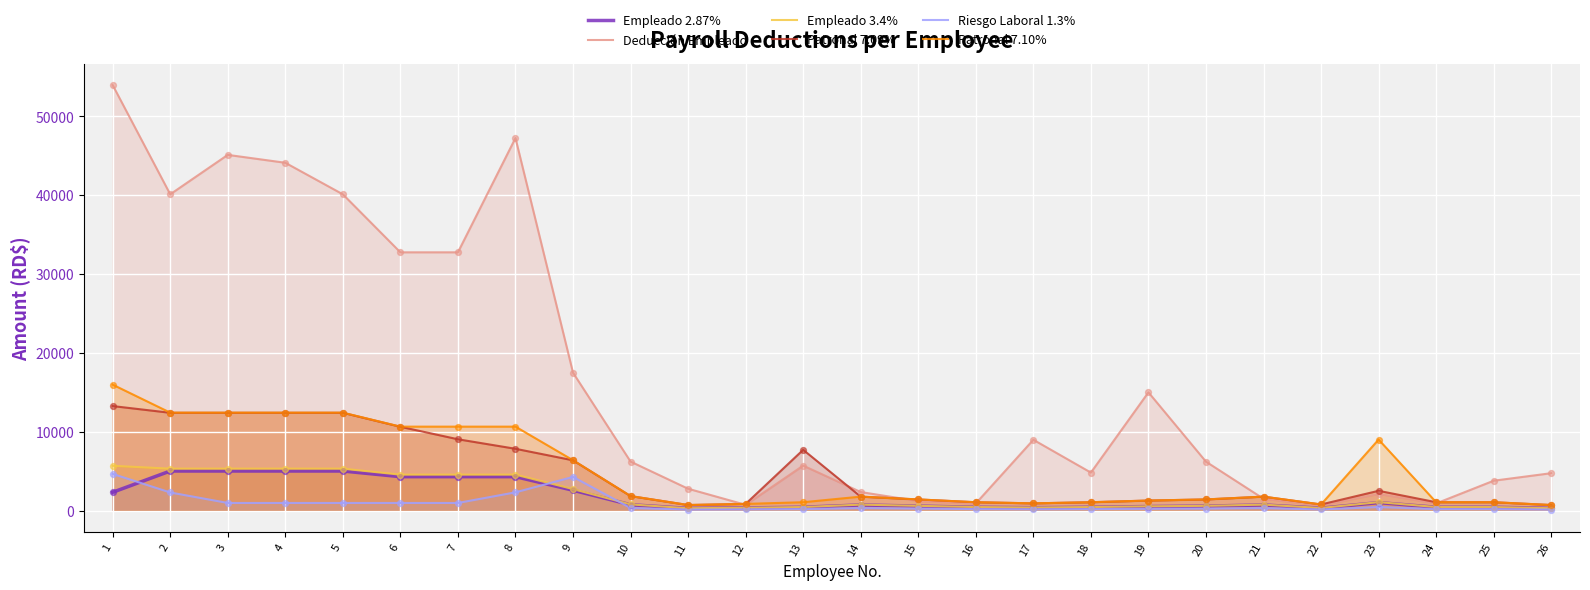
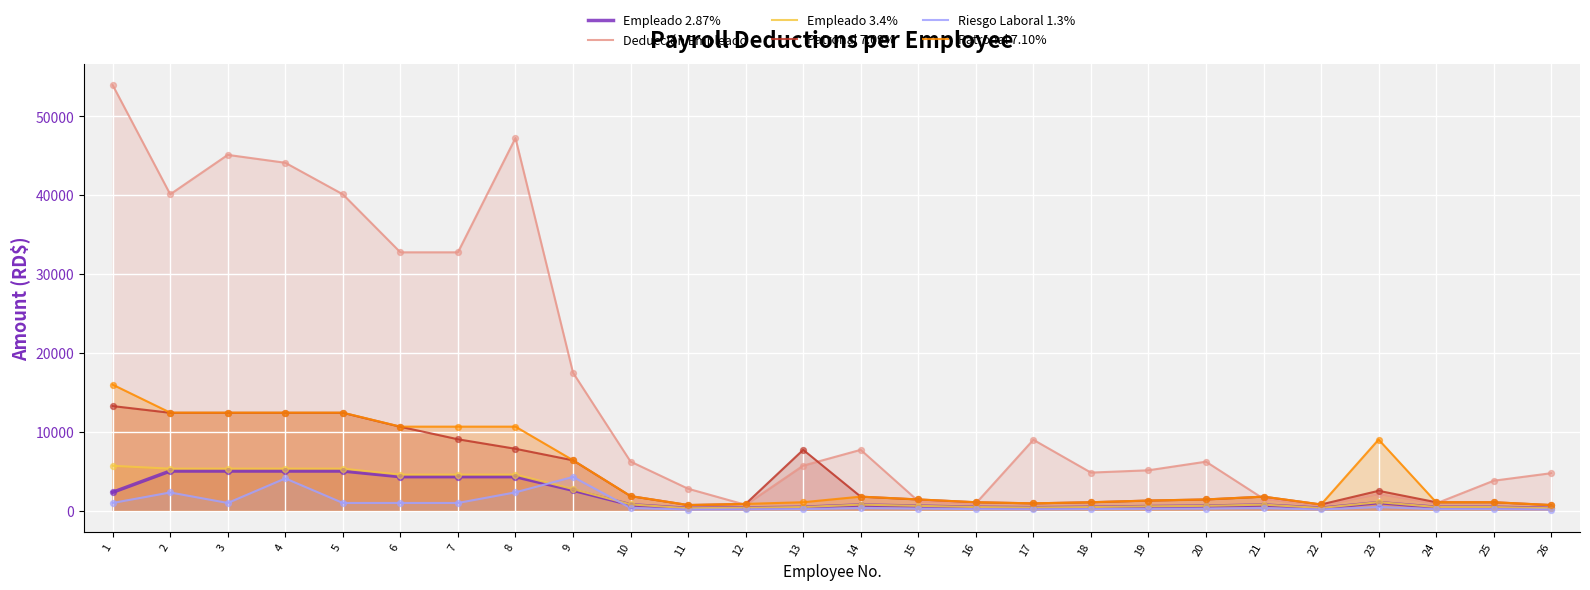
Riesgo Laboral 1.3%, 1: 5000 -> 1000
Riesgo Laboral 1.3%, 4: 1000 -> 4000
Deducción Empleado, 14: 2000 -> 8000
Deducción Empleado, 19: 15000 -> 5000
